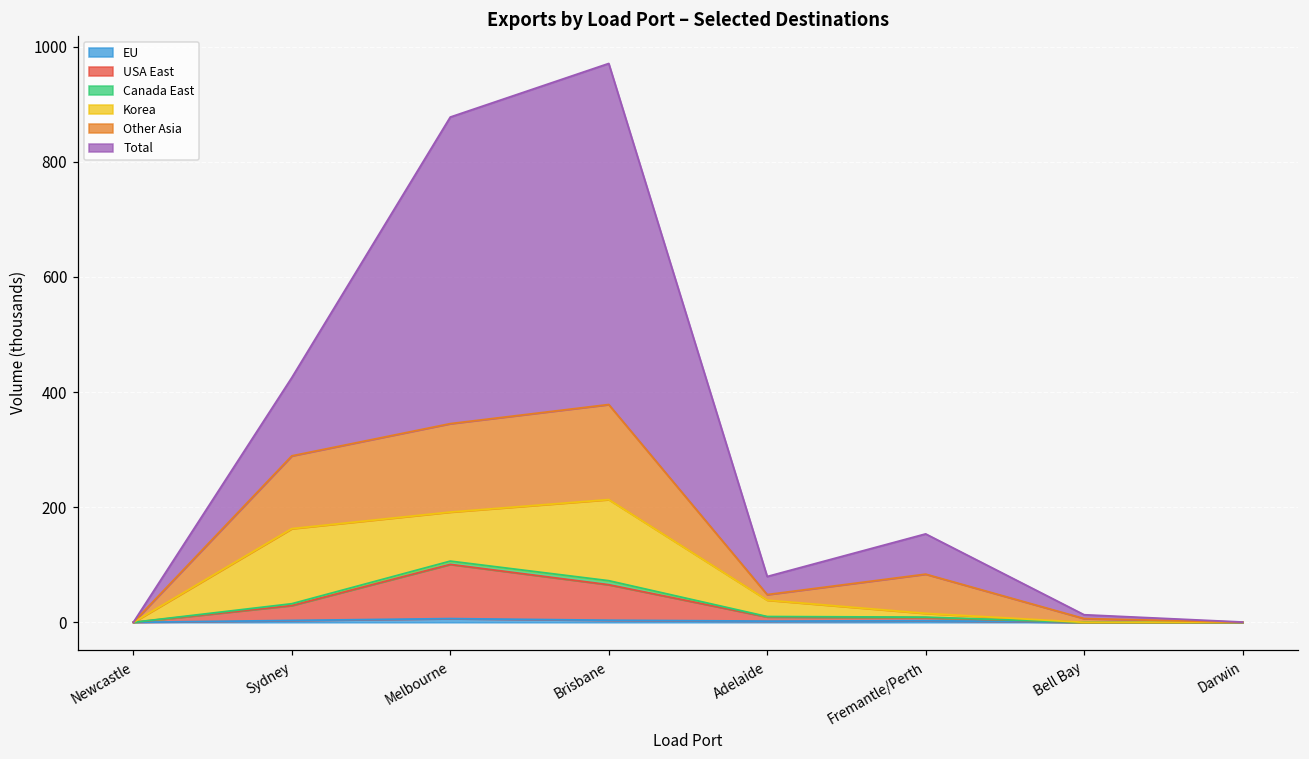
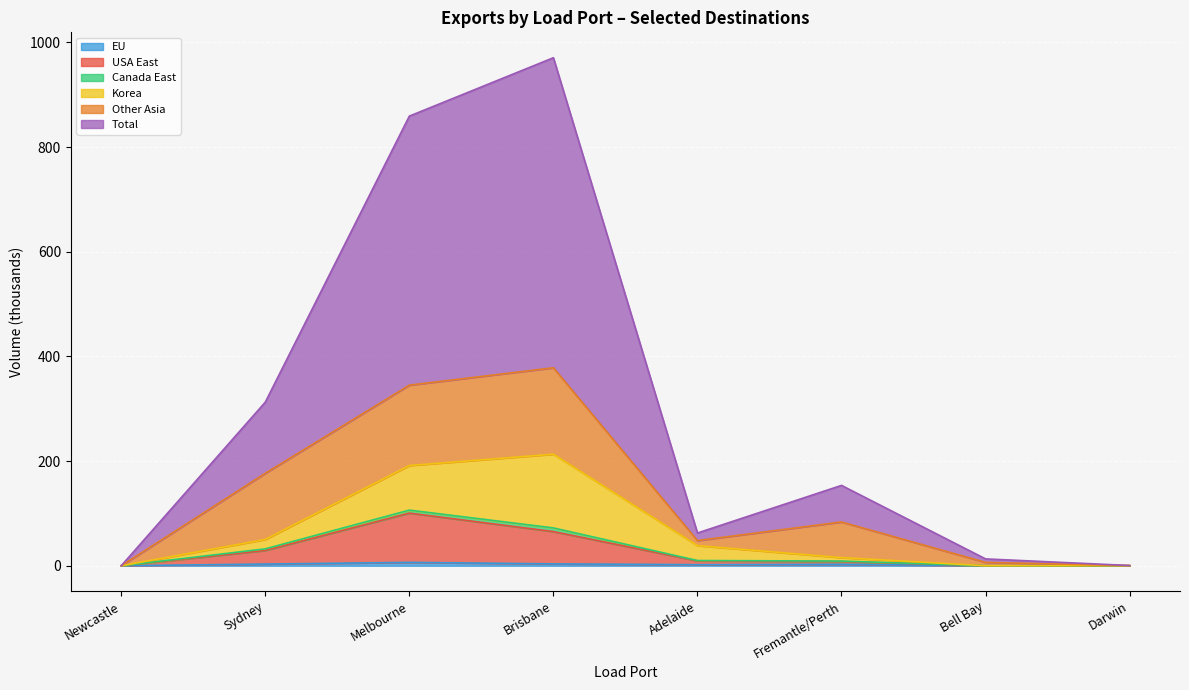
Korea, Sydney: 130 -> 20
Total, Melbourne: 530 -> 510
Total, Adelaide: 30 -> 10
